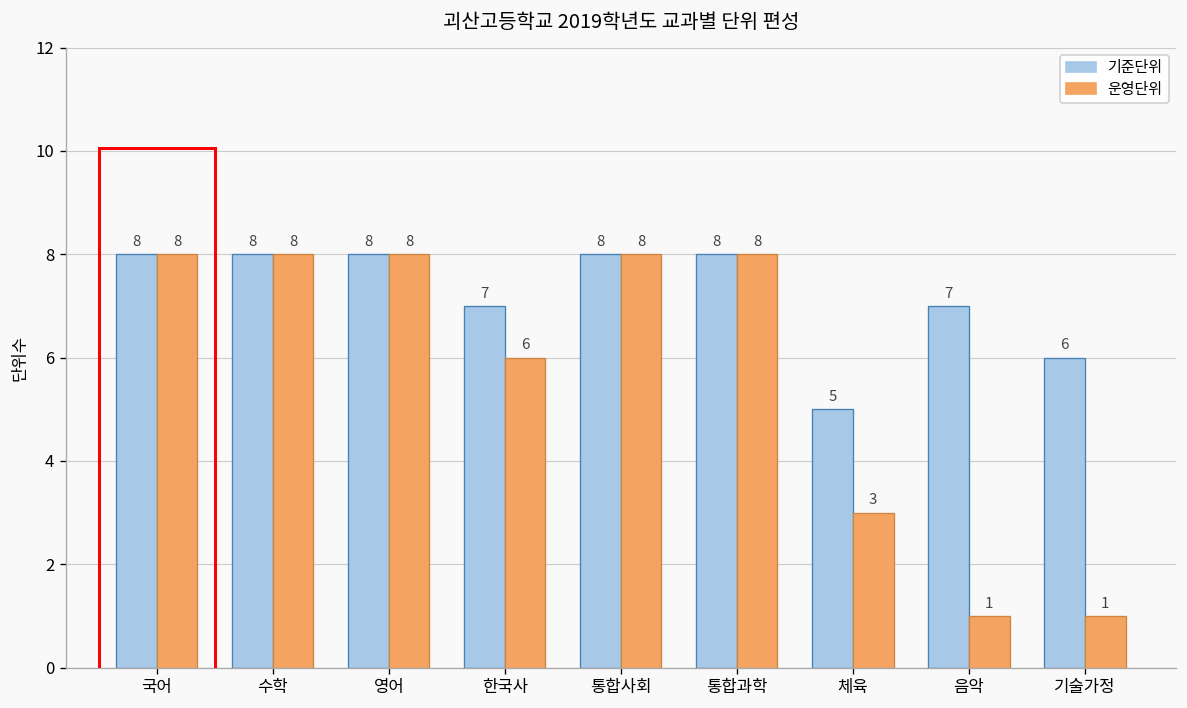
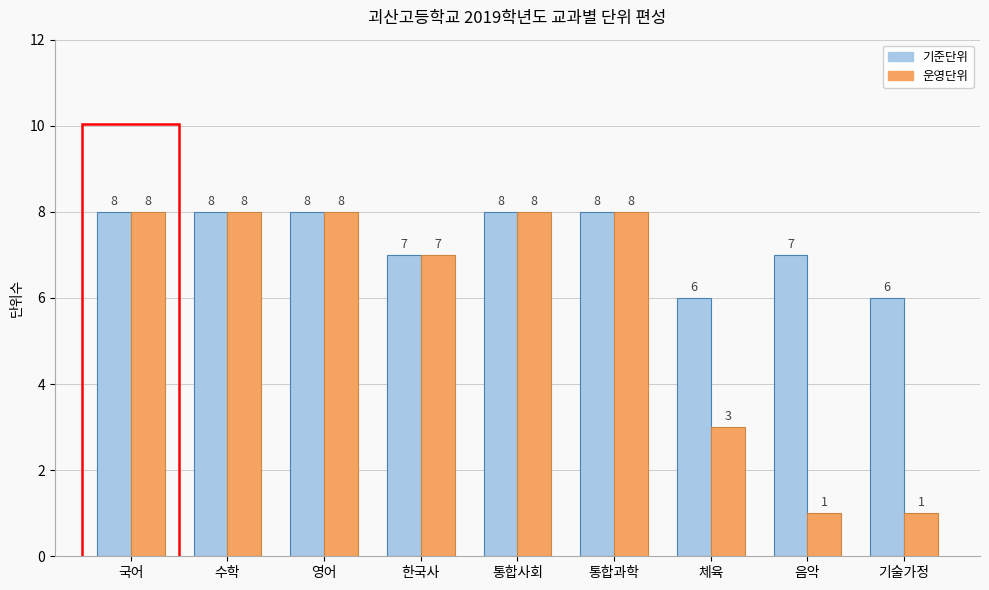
운영단위, 한국사: 6 -> 7
기준단위, 체육: 5 -> 6
